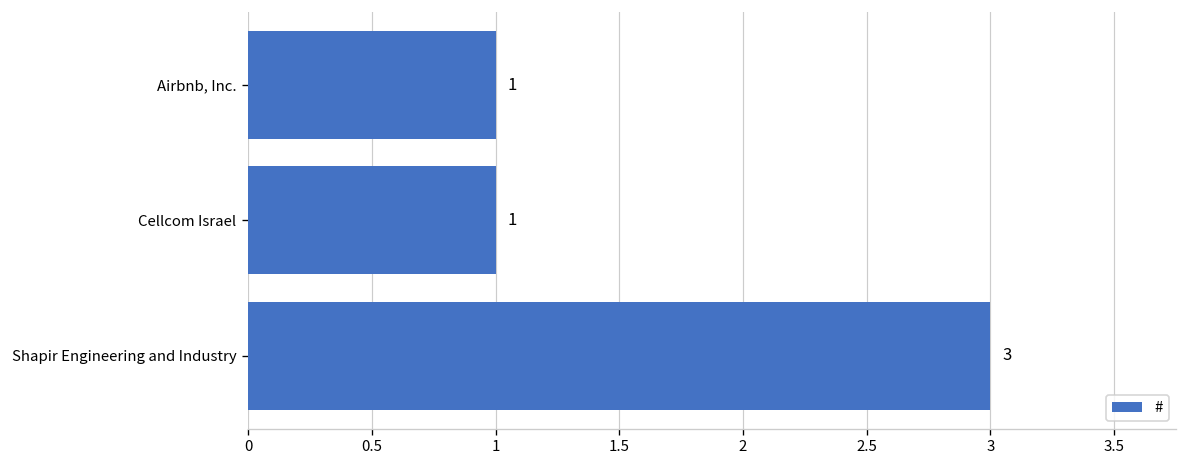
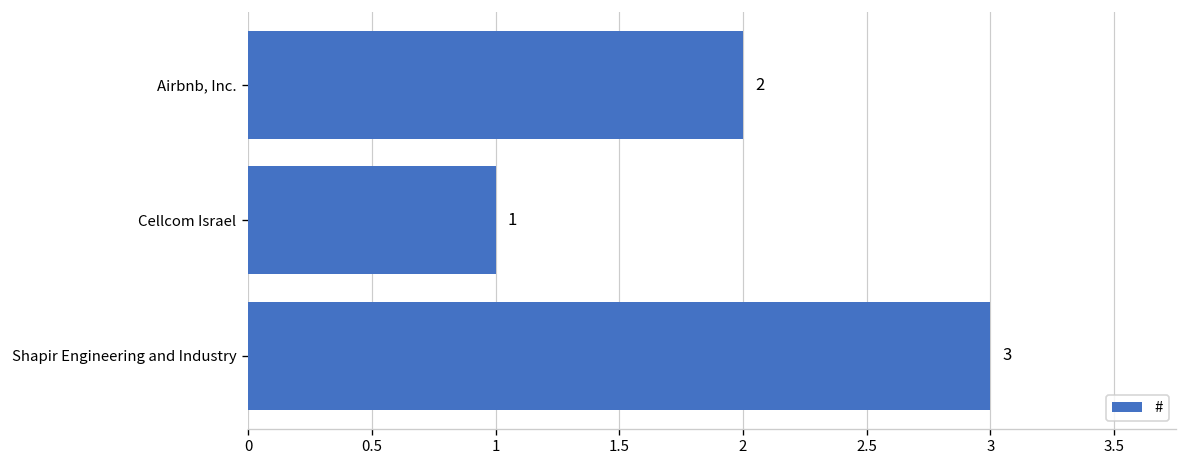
Airbnb, Inc.: 1 -> 2
